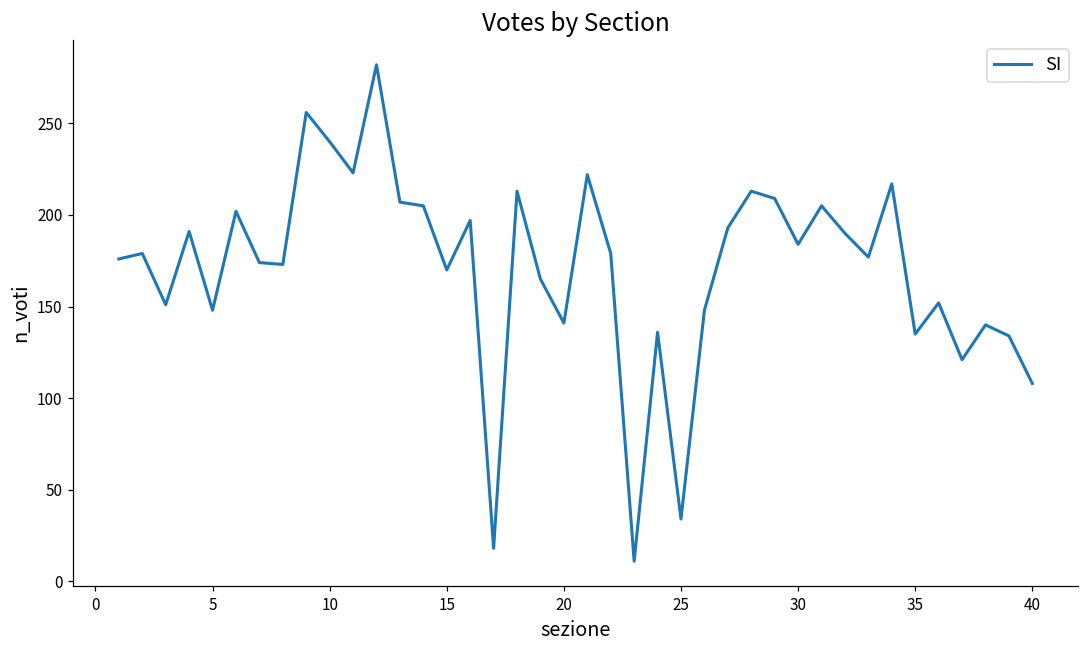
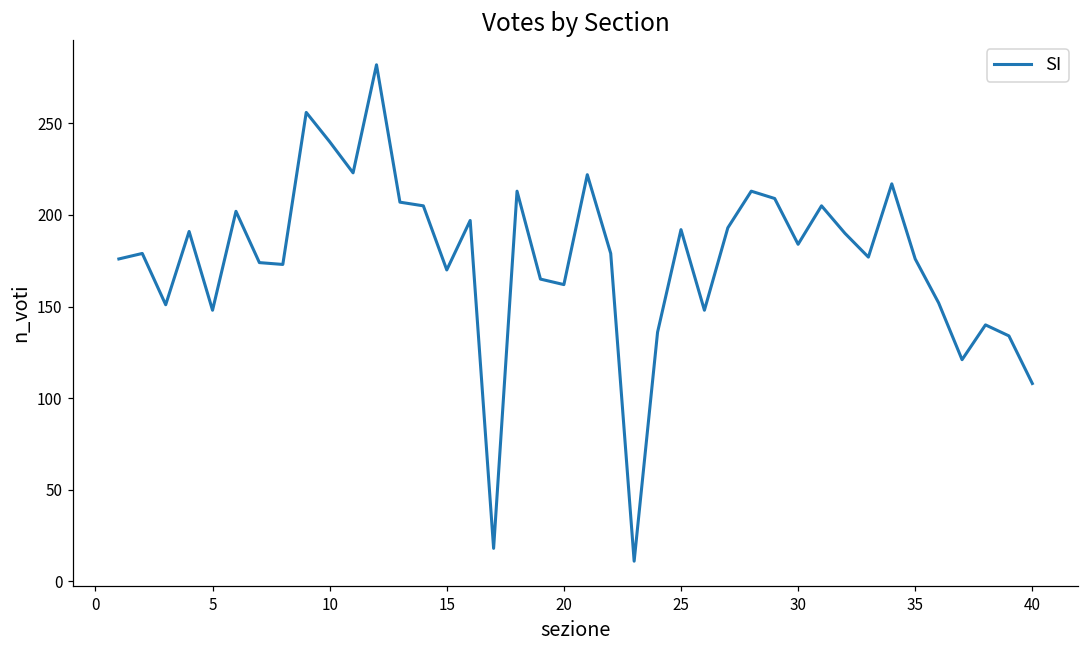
20: 141 -> 162
25: 34 -> 192
35: 135 -> 176
